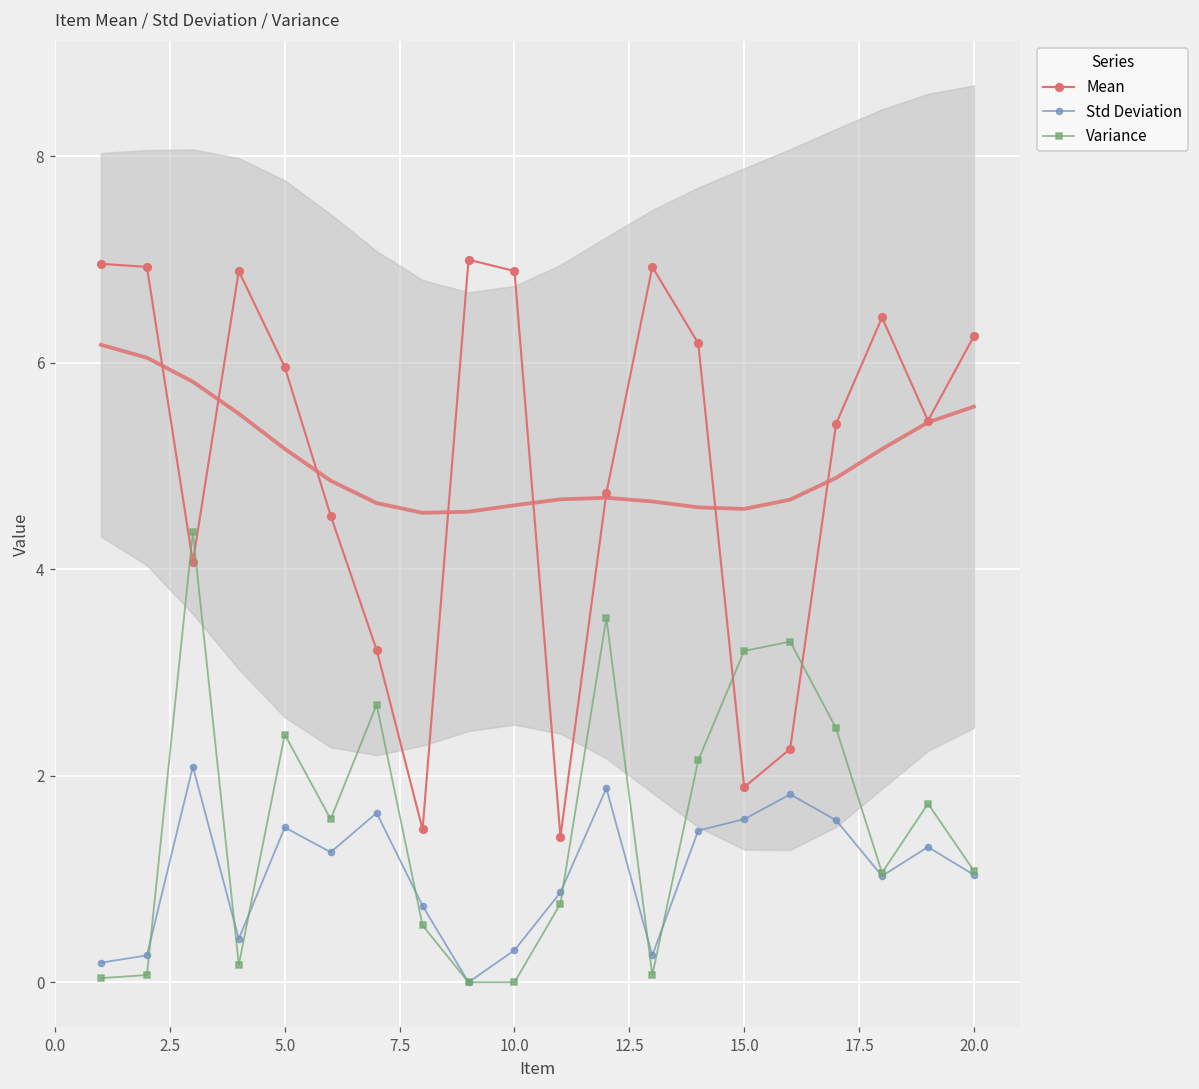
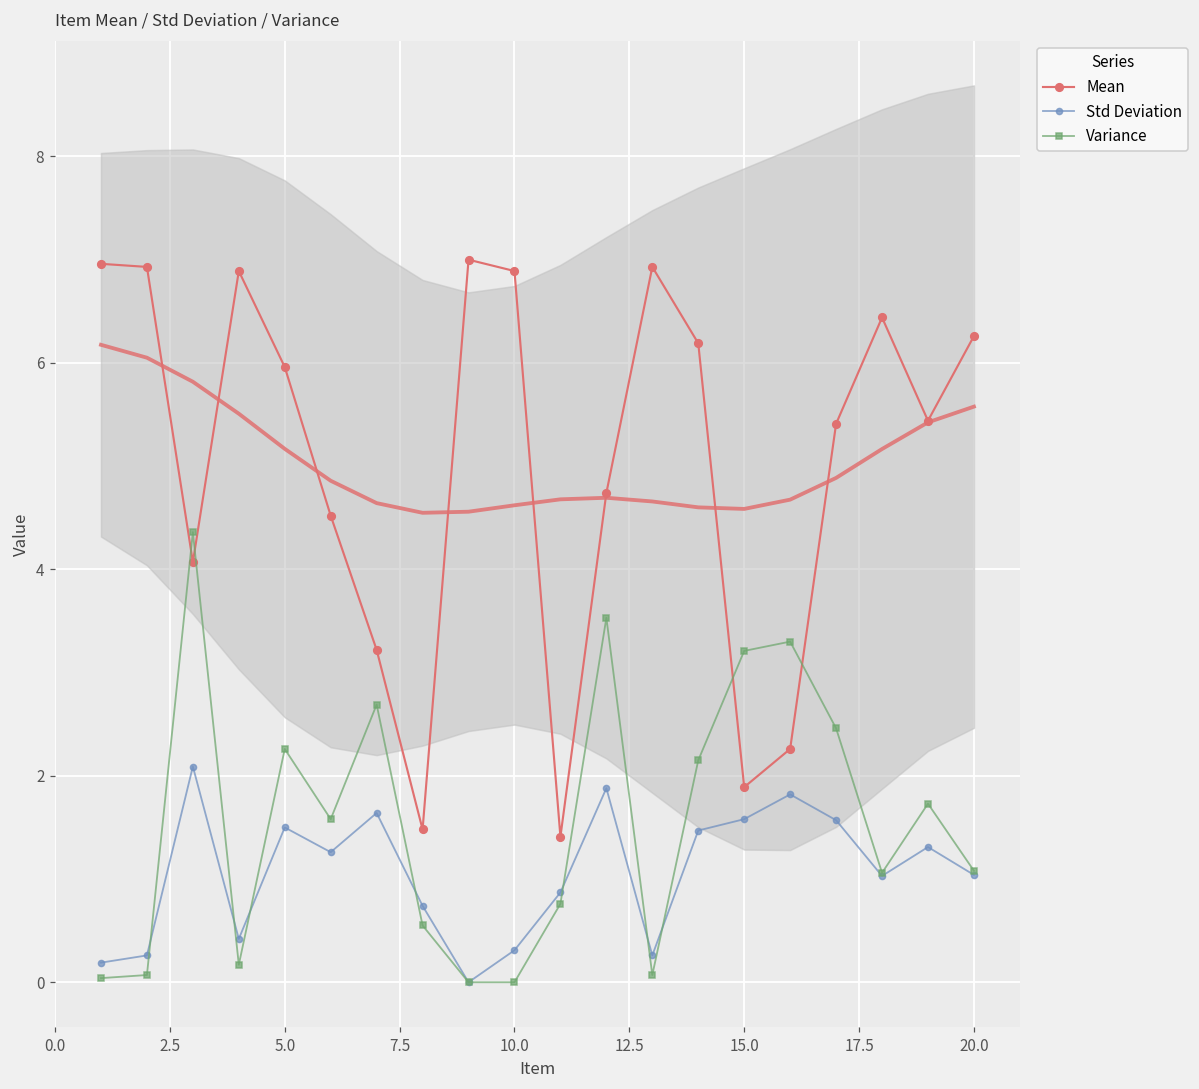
Variance, 5.0: 2.4 -> 2.3
